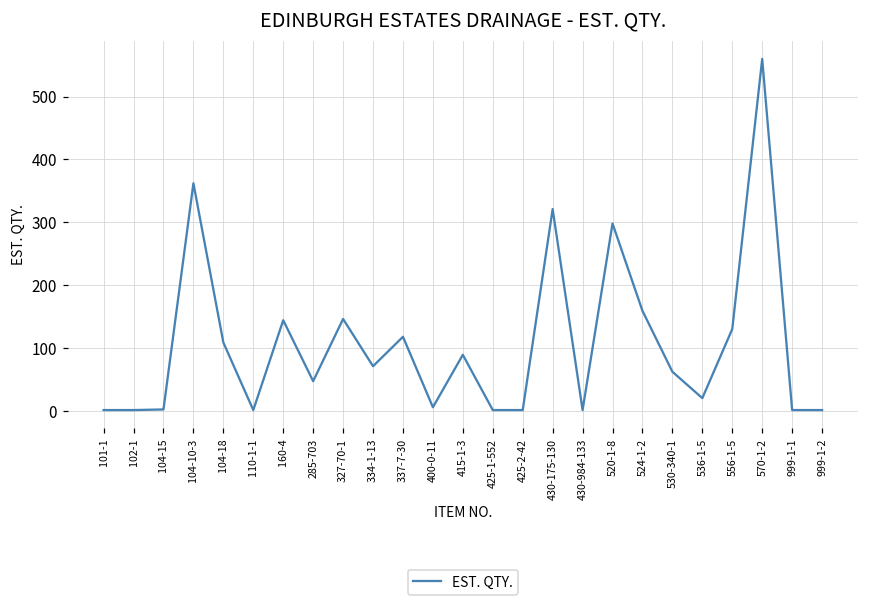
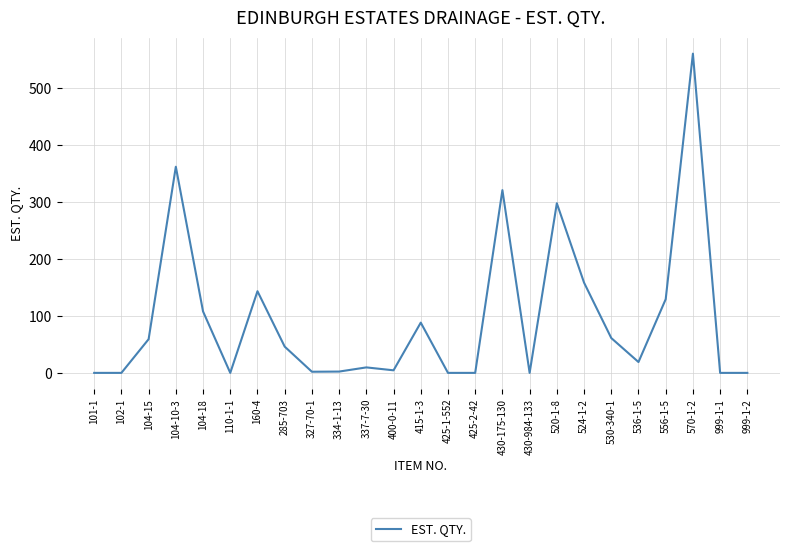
104-15: 0 -> 60
327-70-1: 150 -> 0
334-1-13: 70 -> 0
337-7-30: 120 -> 10
